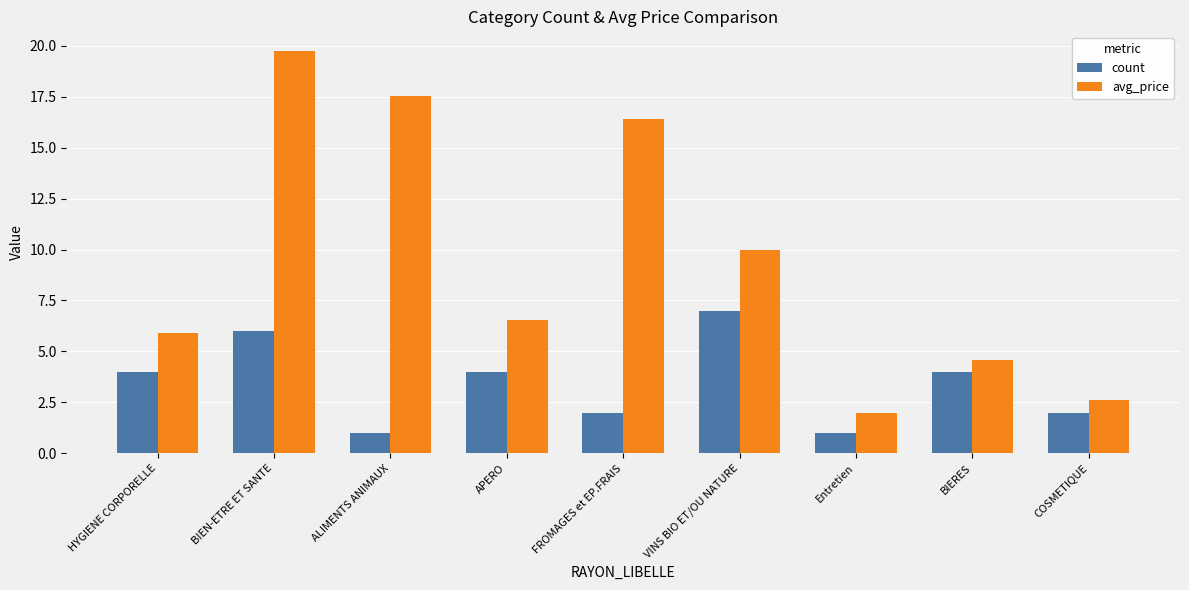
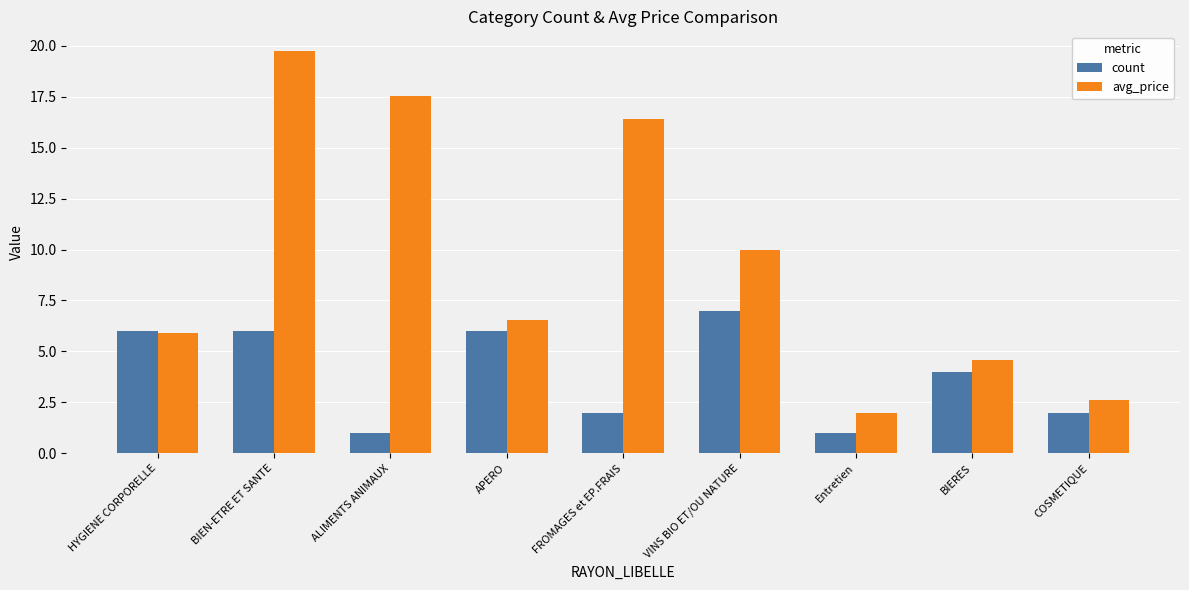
count, HYGIENE CORPORELLE: 4 -> 6
count, APERO: 4 -> 6
